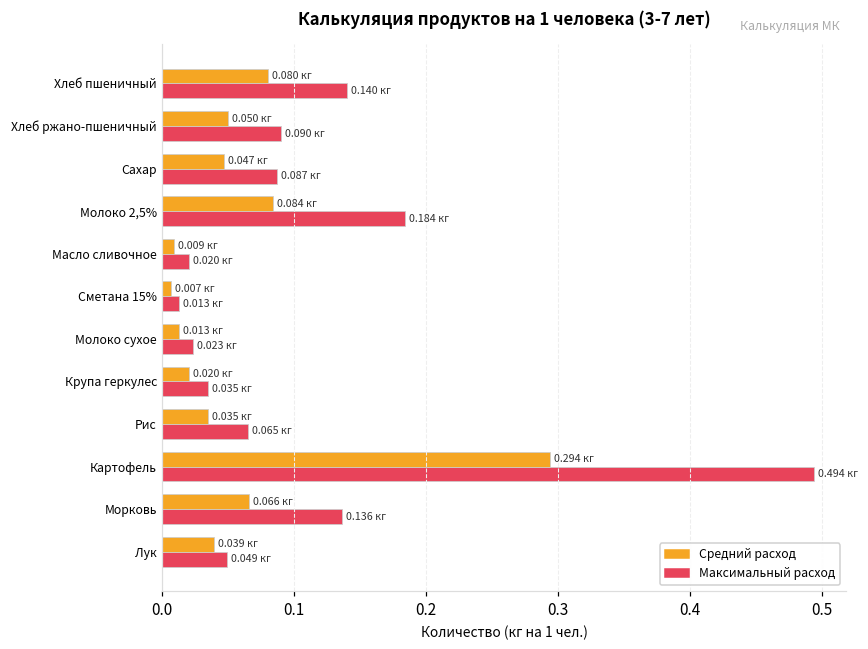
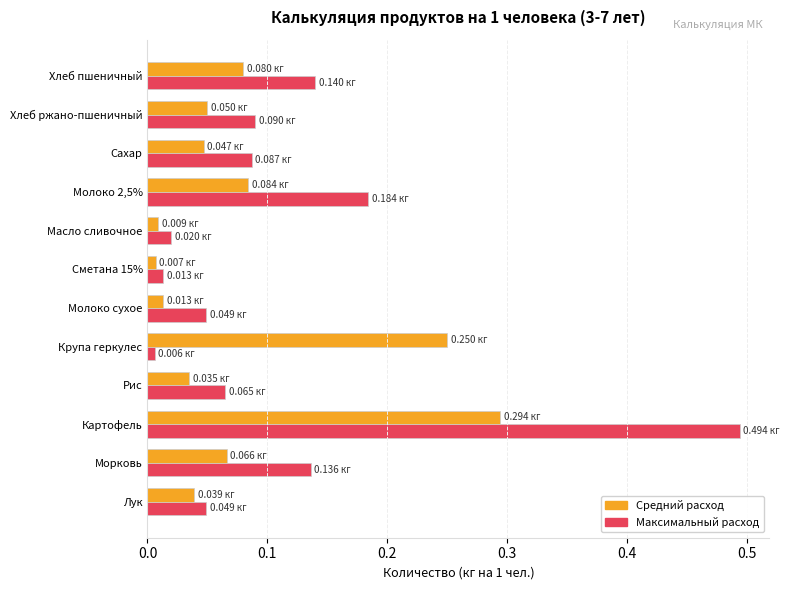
Максимальный расход, Молоко сухое: 0.023 -> 0.049
Средний расход, Крупа геркулес: 0.020 -> 0.250
Максимальный расход, Крупа геркулес: 0.035 -> 0.006
